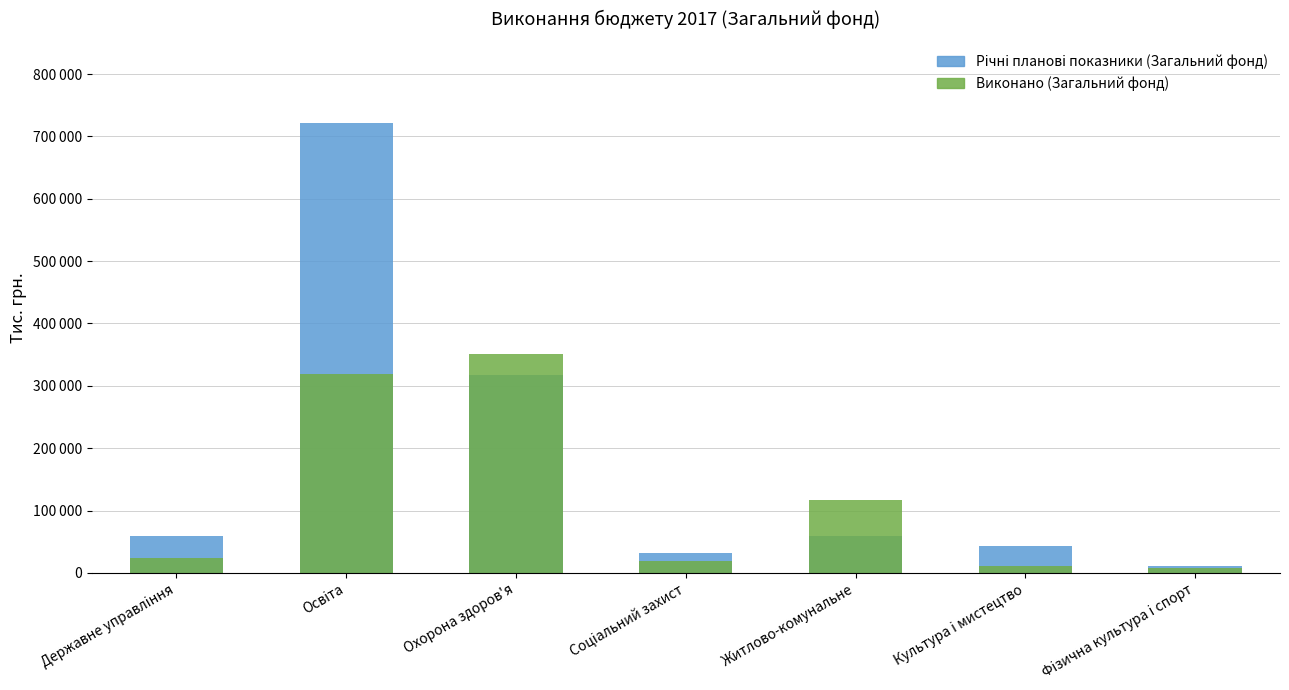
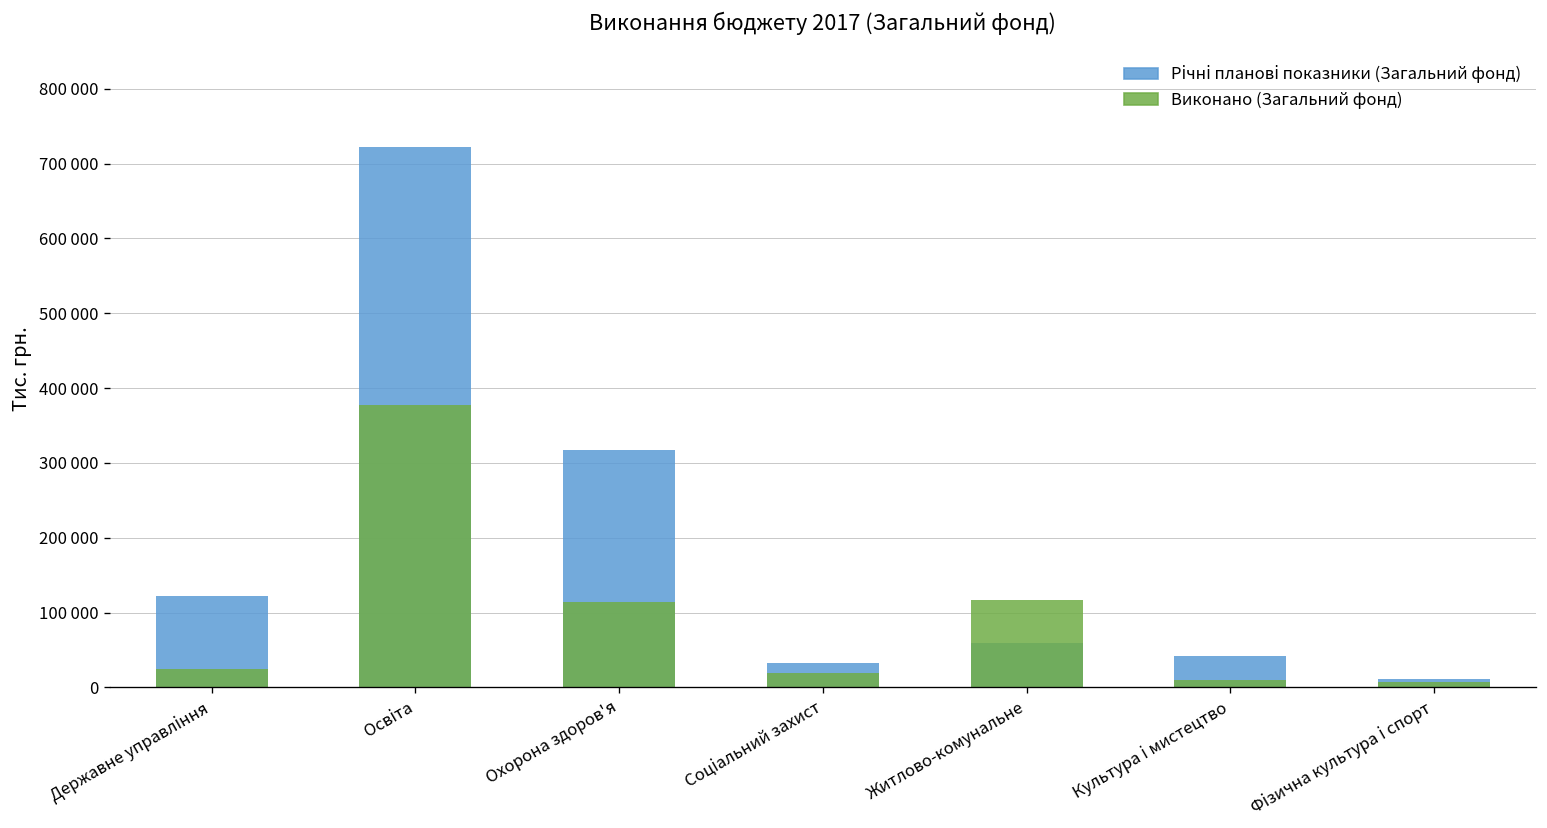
Річні планові показники (Загальний фонд), Державне управління: 60000 -> 120000
Виконано (Загальний фонд), Освіта: 320000 -> 380000
Виконано (Загальний фонд), Охорона здоров'я: 350000 -> 110000
